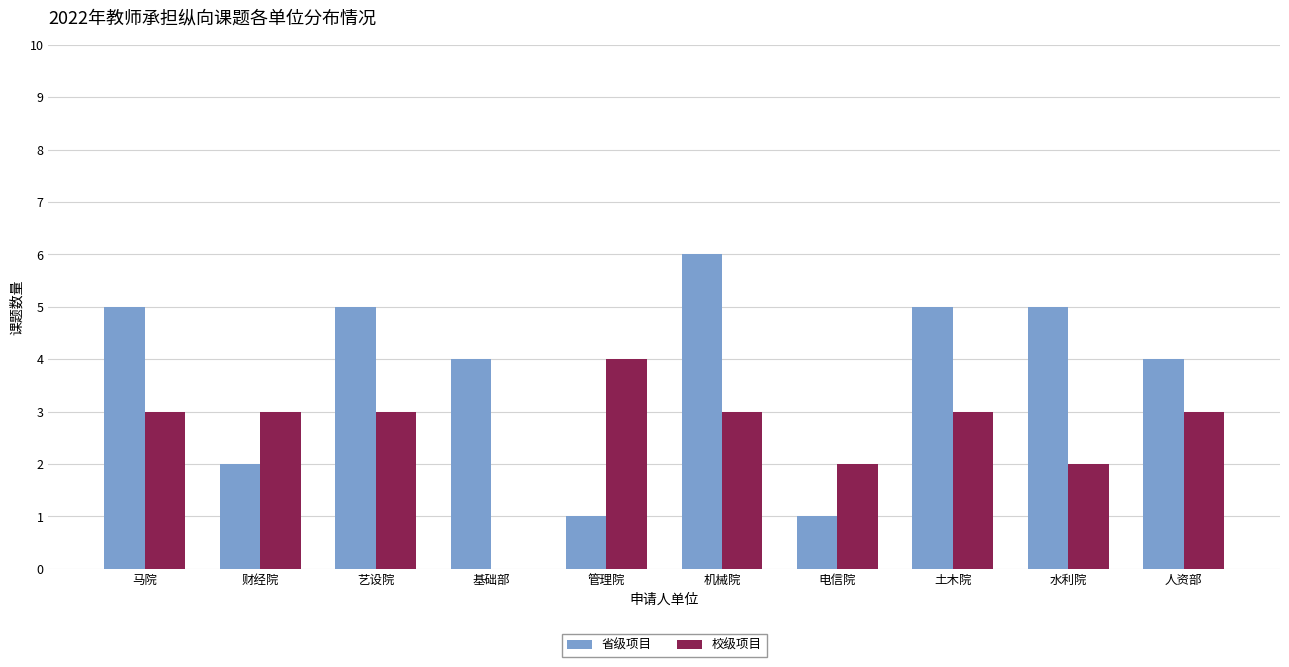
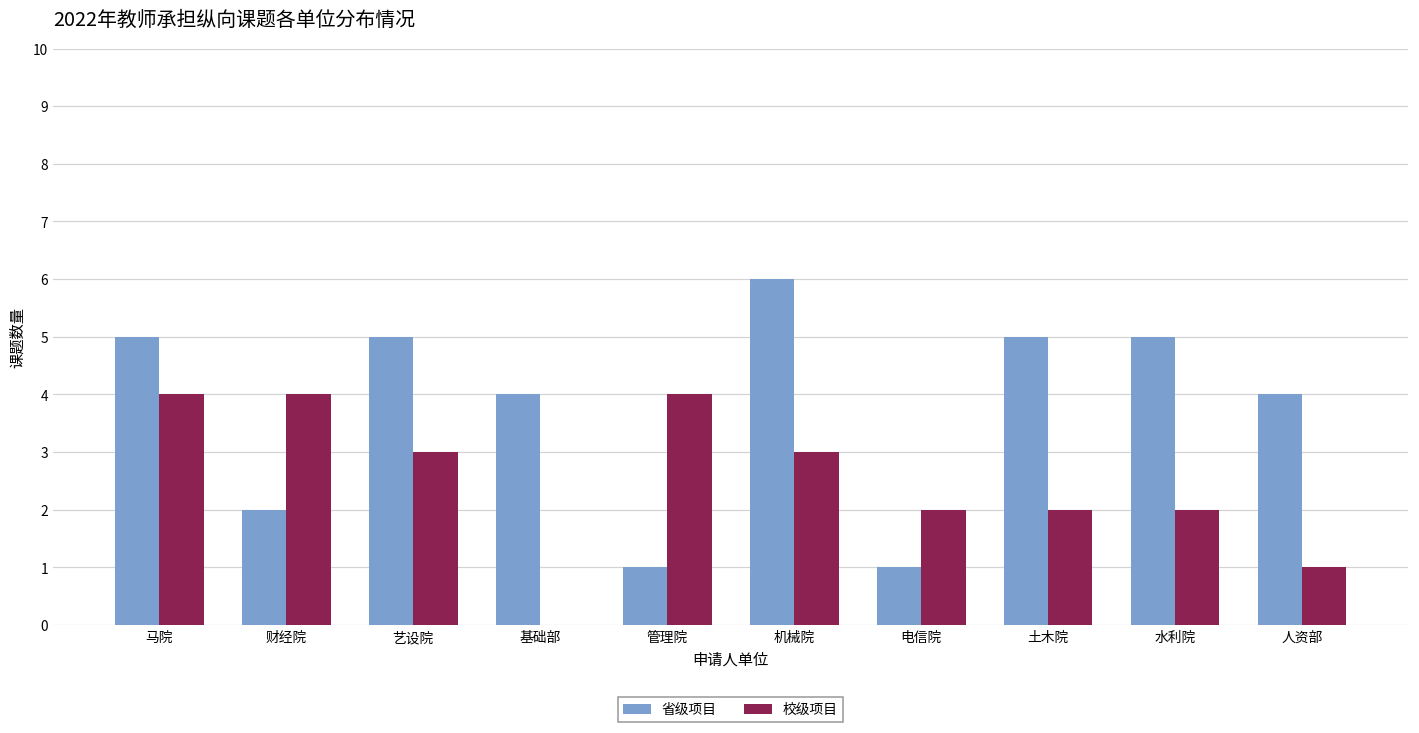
校级项目, 马院: 3 -> 4
校级项目, 财经院: 3 -> 4
校级项目, 土木院: 3 -> 2
校级项目, 人资部: 3 -> 1
